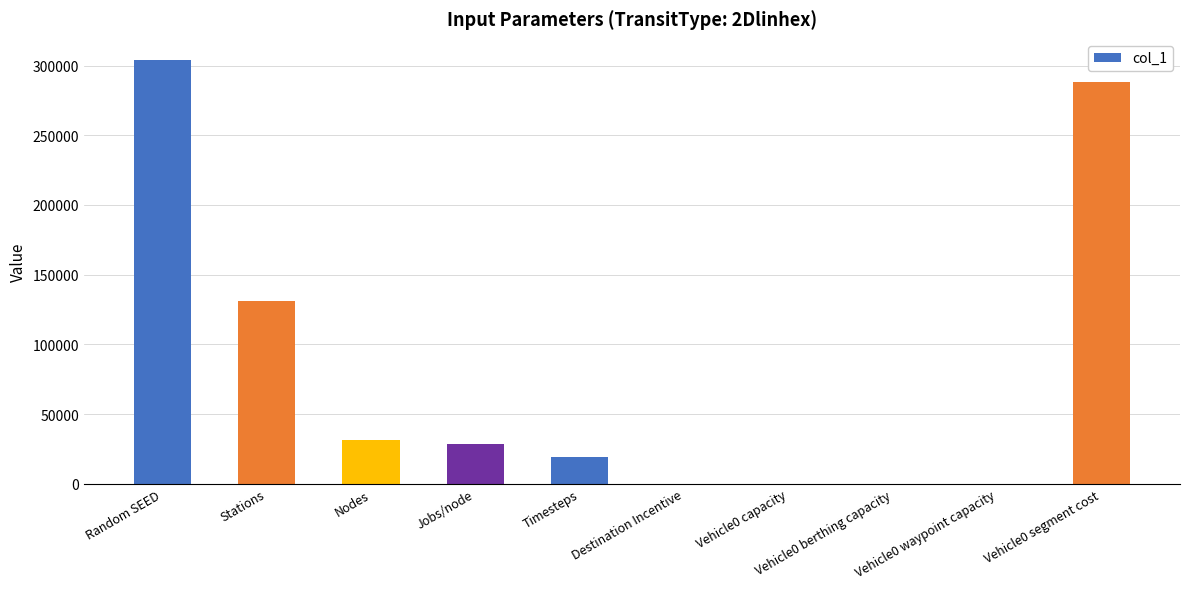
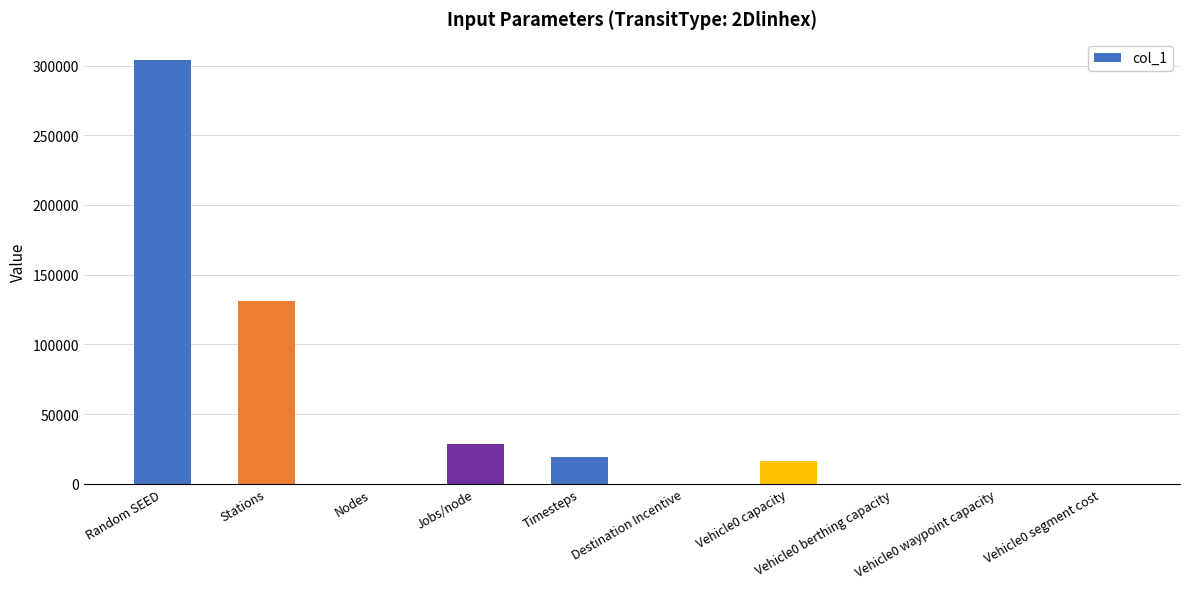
Nodes: 31000 -> 0
Vehicle0 capacity: 0 -> 17000
Vehicle0 segment cost: 288000 -> 0
